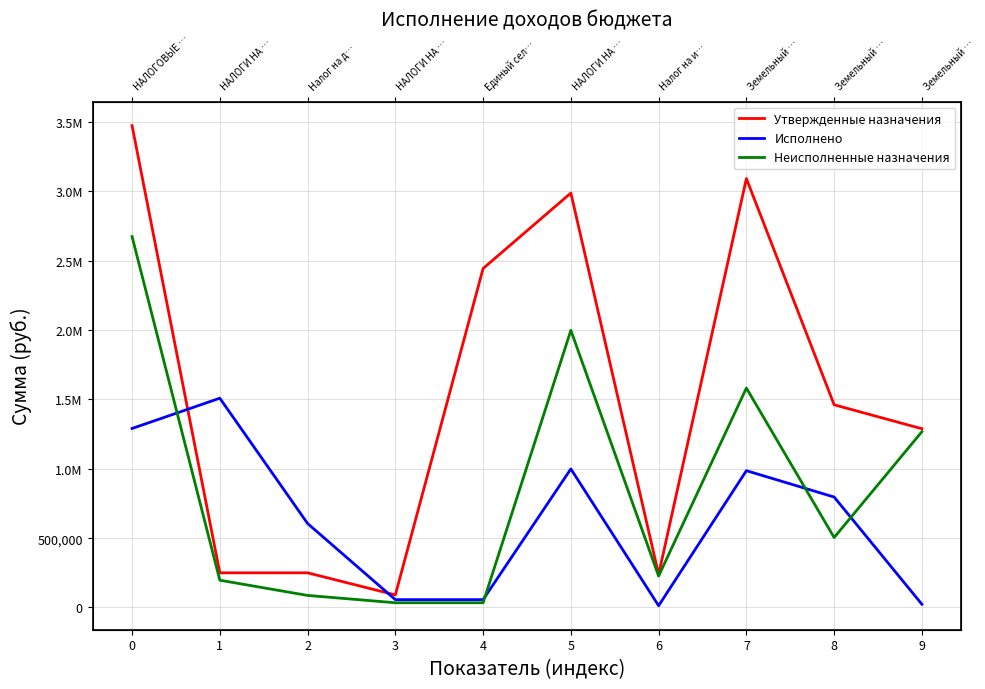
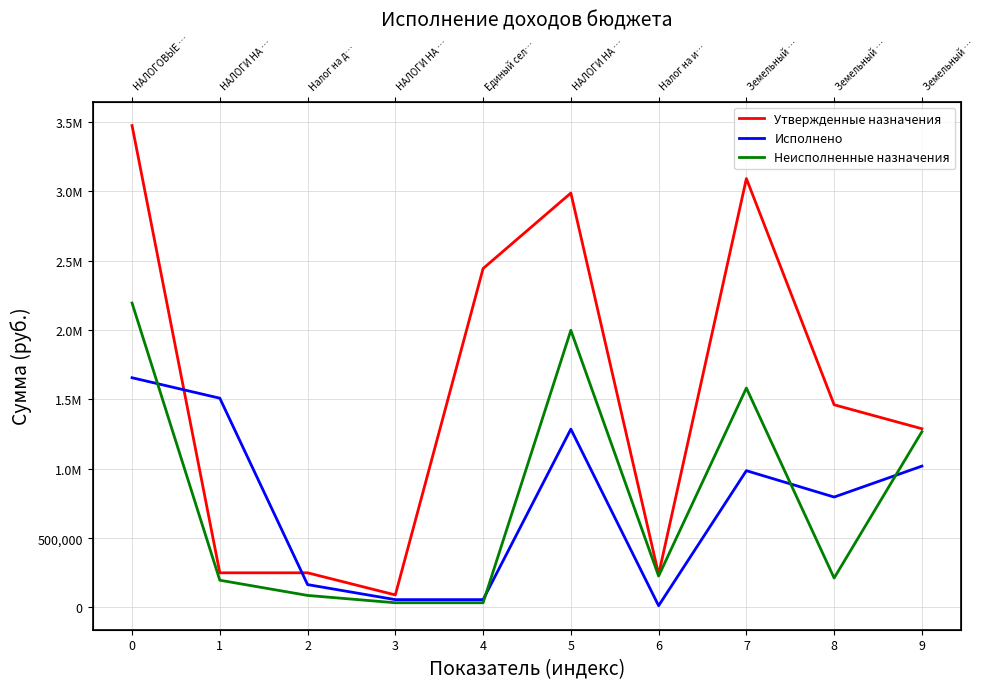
Исполнено, 0: 1,290,000 -> 1,660,000
Неисполненные назначения, 0: 2,670,000 -> 2,200,000
Исполнено, 2: 610,000 -> 170,000
Исполнено, 5: 1,000,000 -> 1,290,000
Неисполненные назначения, 8: 500,000 -> 210,000
Исполнено, 9: 20,000 -> 1,020,000
